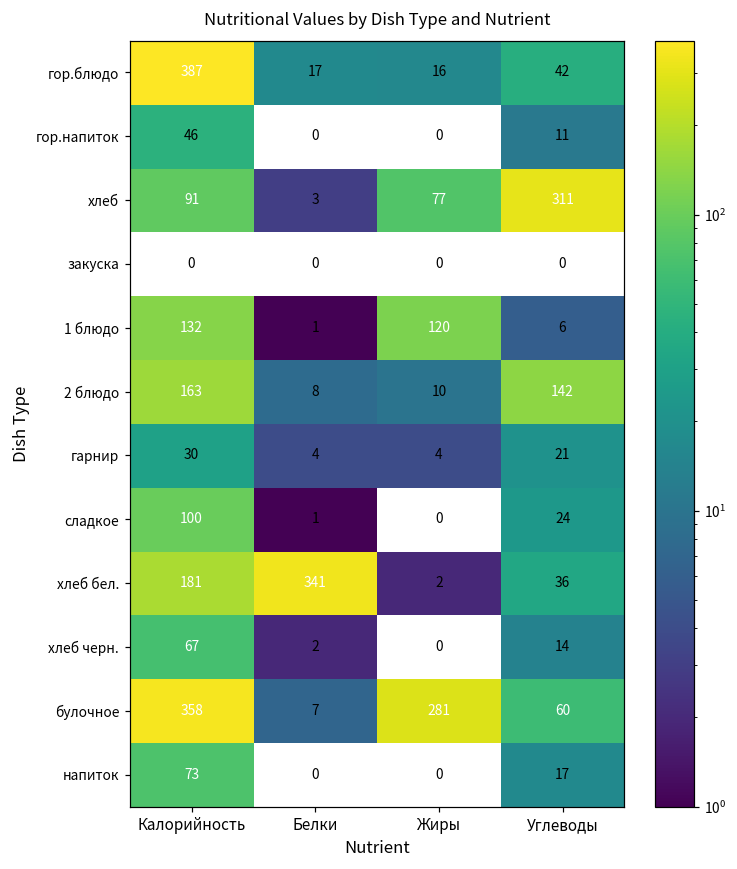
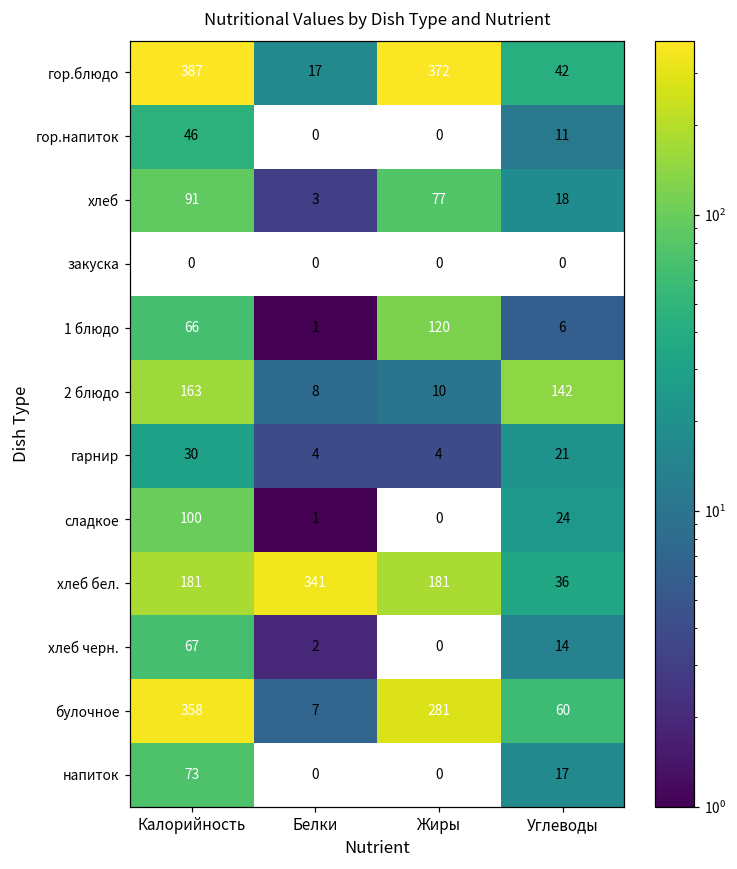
гор.блюдо, Жиры: 16 -> 372
хлеб, Углеводы: 311 -> 18
1 блюдо, Калорийность: 132 -> 66
хлеб бел., Жиры: 2 -> 181
